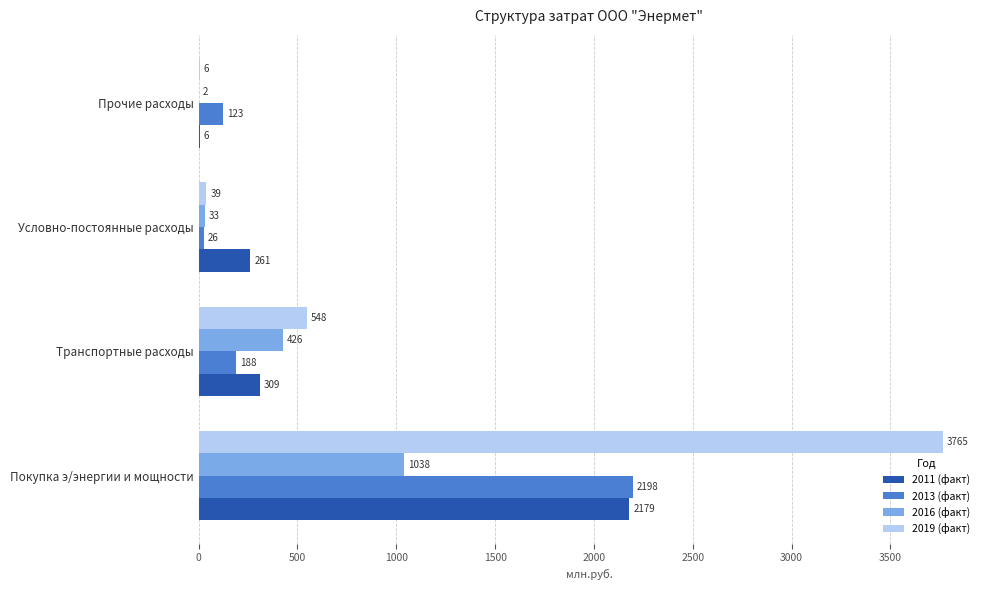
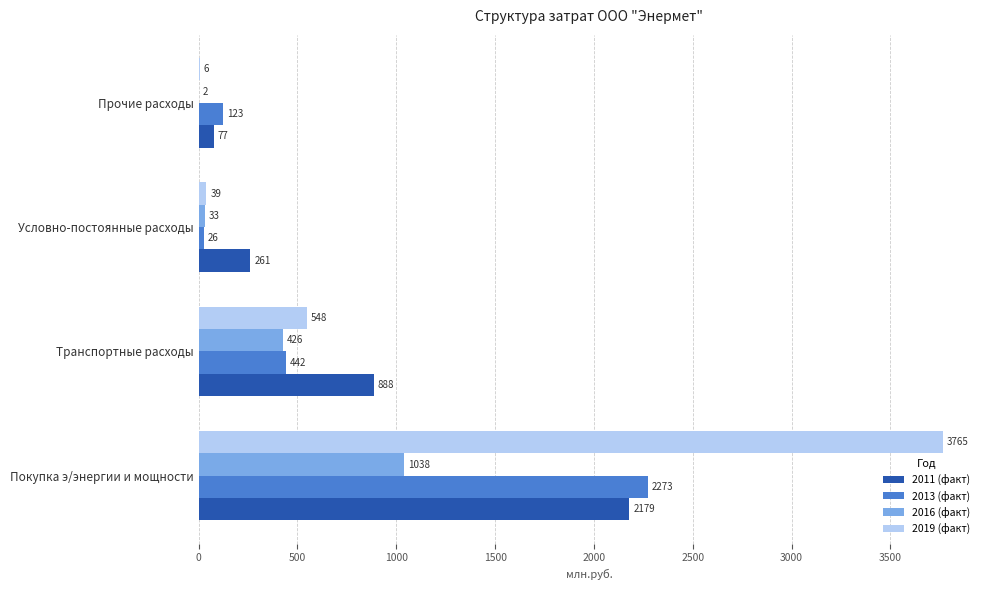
2011 (факт), Прочие расходы: 6 -> 77
2013 (факт), Транспортные расходы: 188 -> 442
2011 (факт), Транспортные расходы: 309 -> 888
2013 (факт), Покупка э/энергии и мощности: 2198 -> 2273
